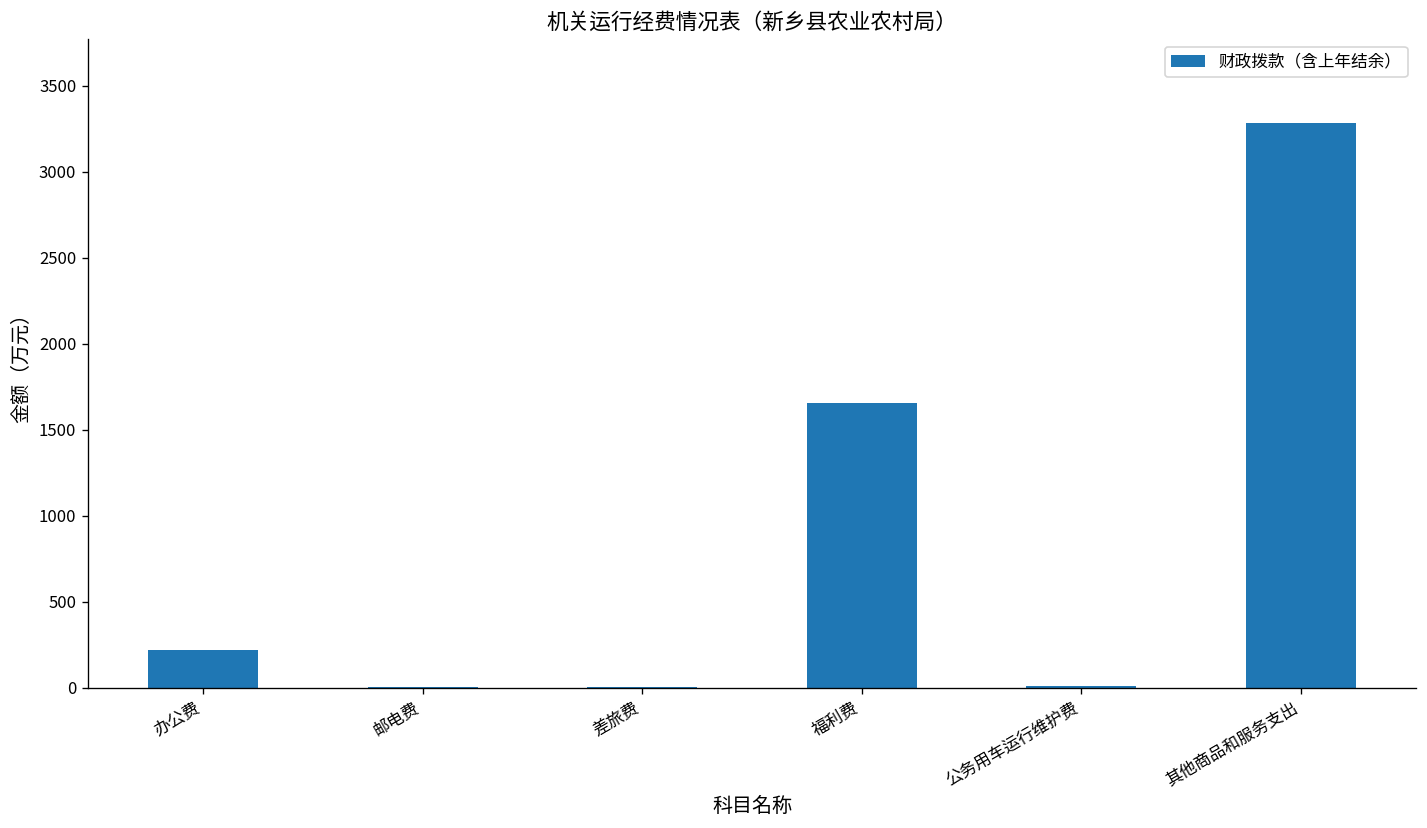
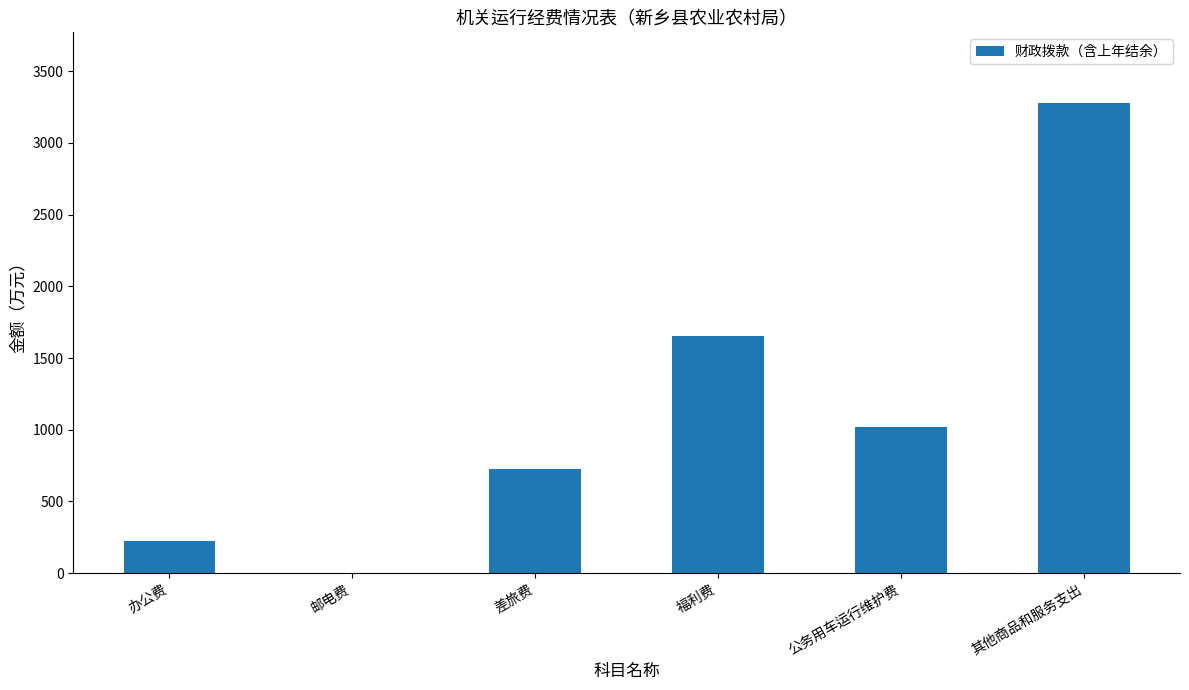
差旅费: 0 -> 730
公务用车运行维护费: 10 -> 1020
